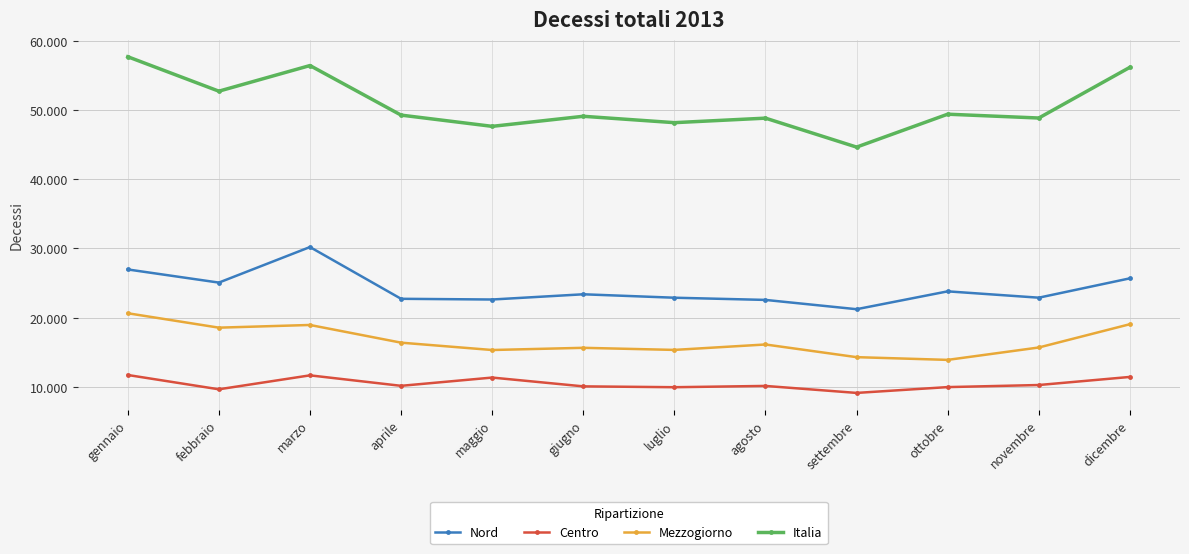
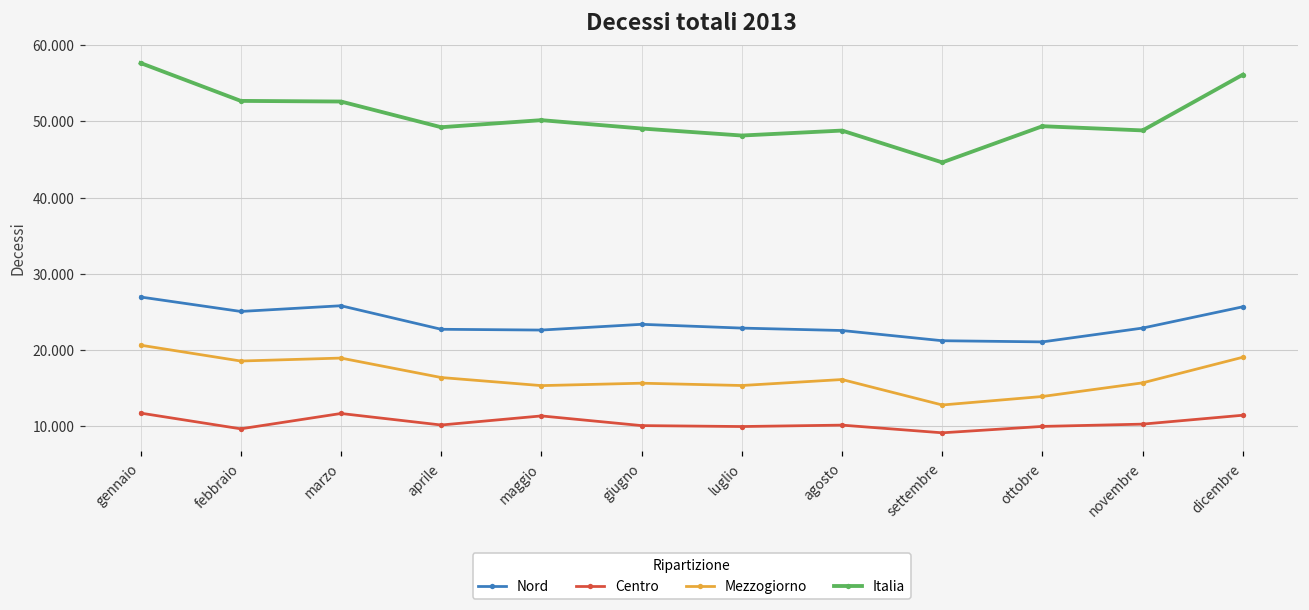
Nord, marzo: 30 -> 26
Italia, marzo: 56 -> 53
Italia, maggio: 48 -> 50
Mezzogiorno, settembre: 14 -> 13
Nord, ottobre: 24 -> 21
